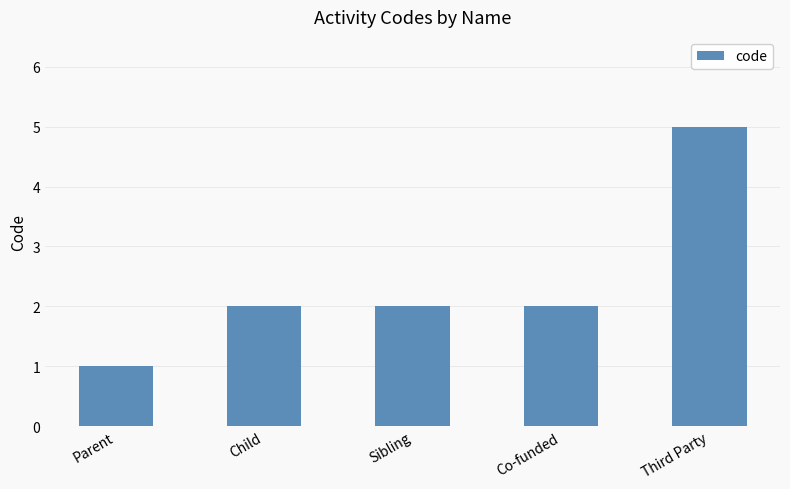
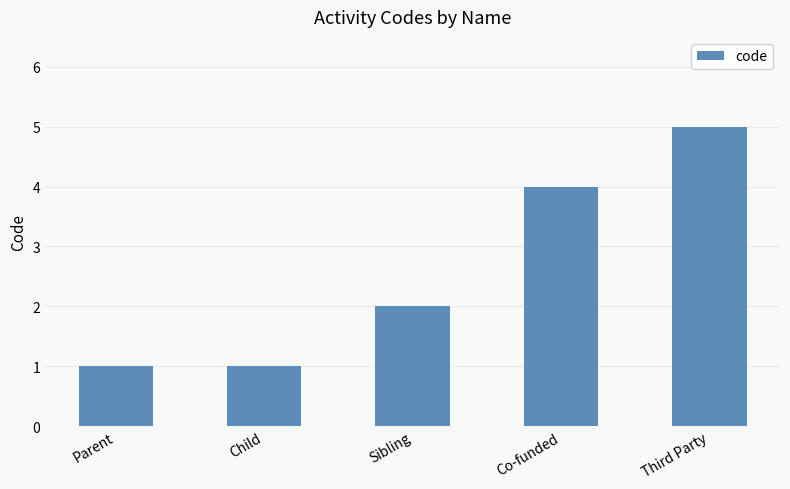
Child: 2 -> 1
Co-funded: 2 -> 4
